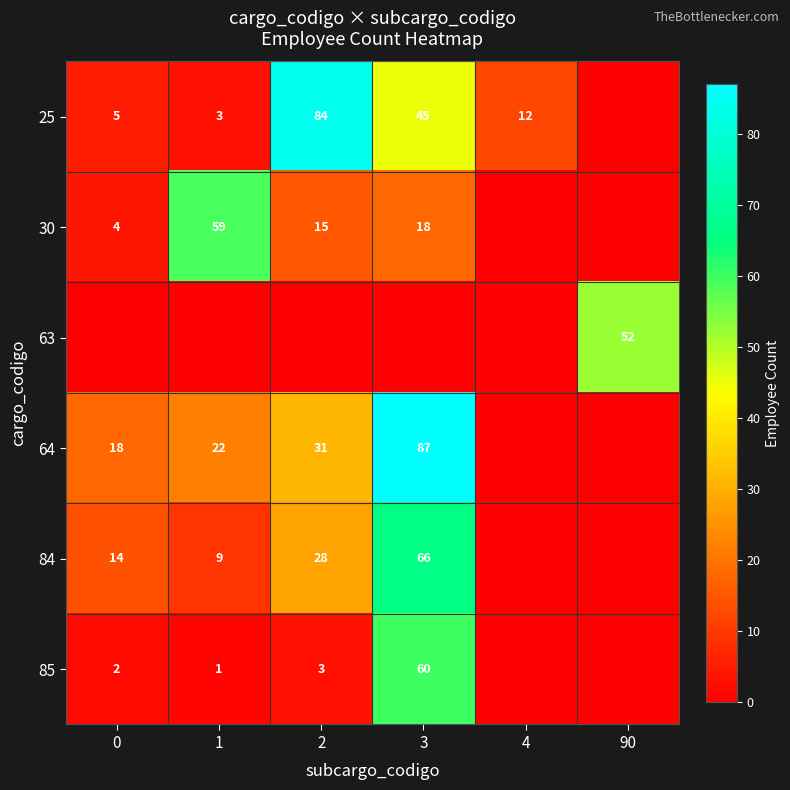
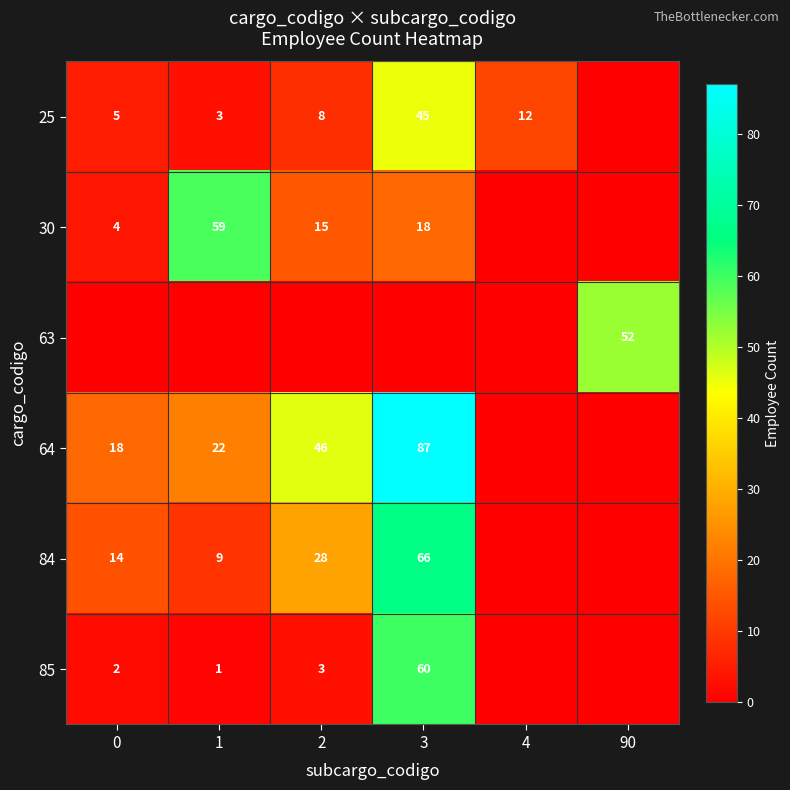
25, 2: 84 -> 8
64, 2: 31 -> 46
